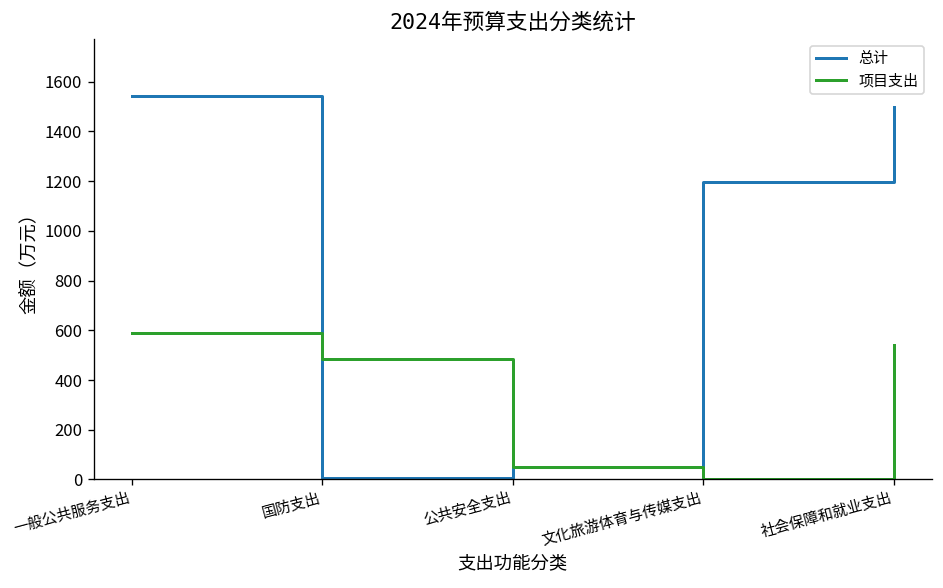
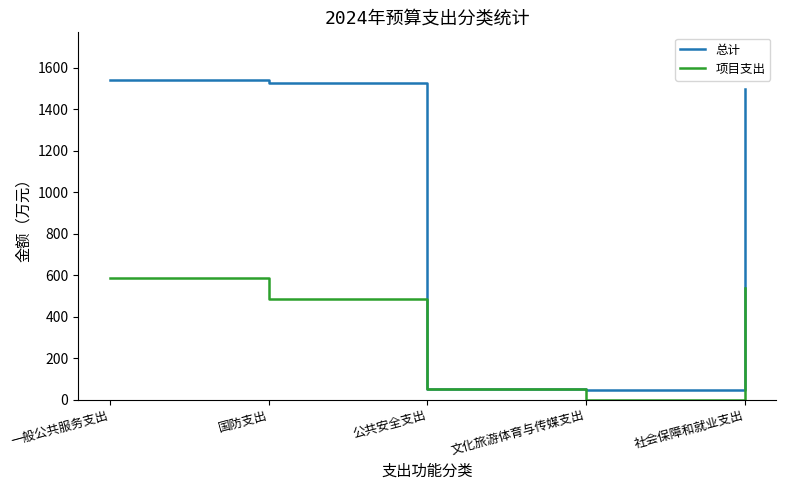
总计, 国防支出: 10 -> 1530
总计, 文化旅游体育与传媒支出: 1190 -> 50
